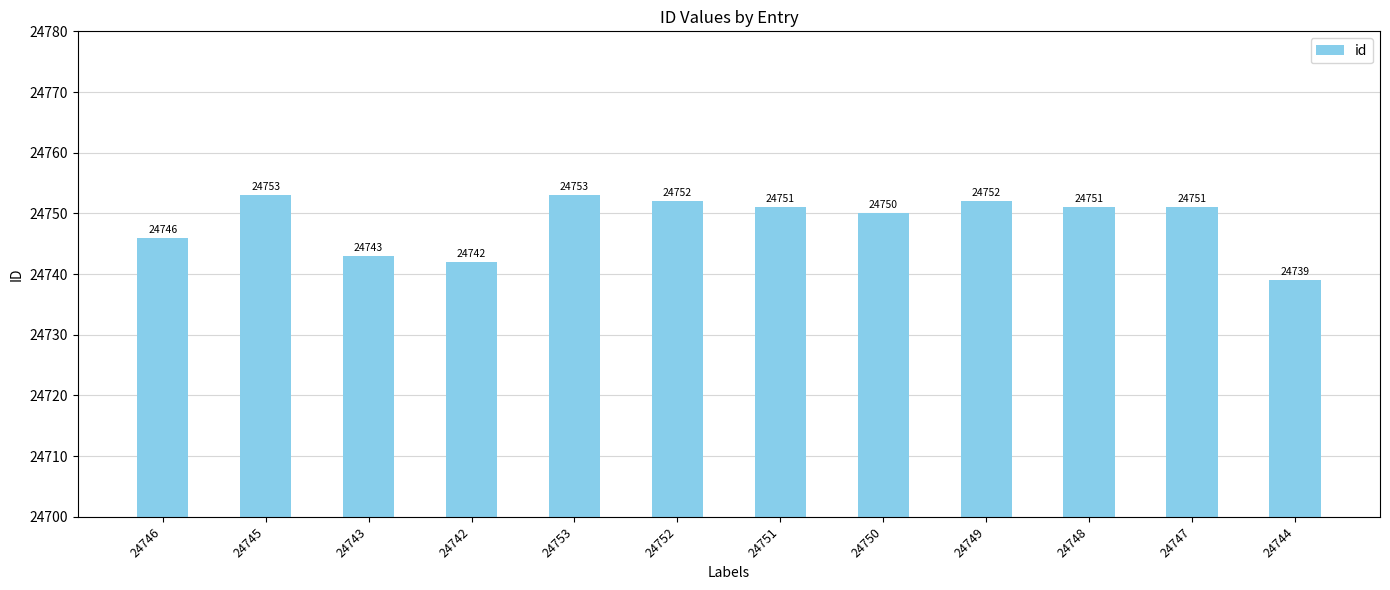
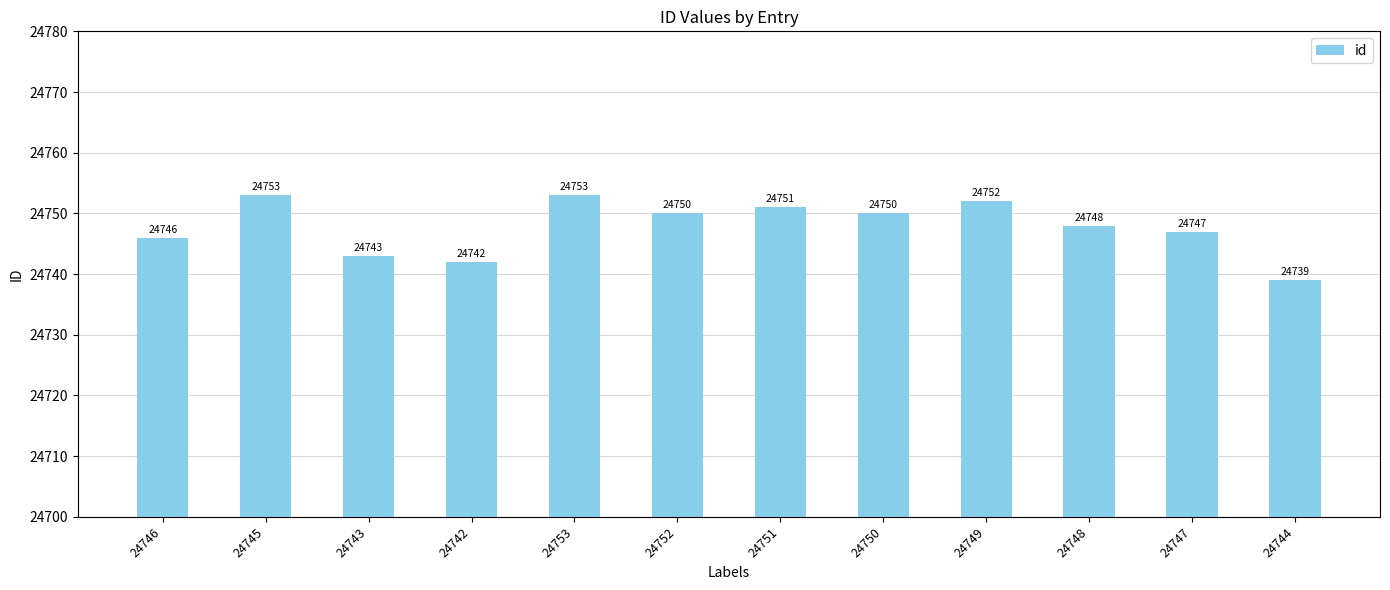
24752: 24752 -> 24750
24748: 24751 -> 24748
24747: 24751 -> 24747
